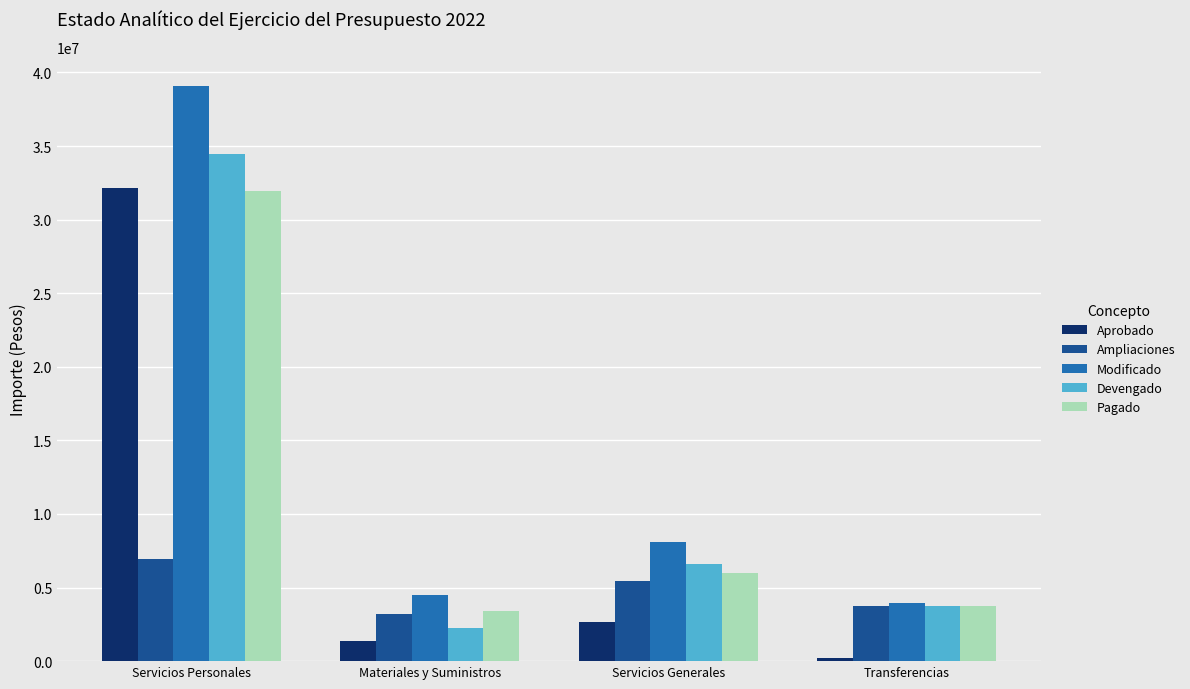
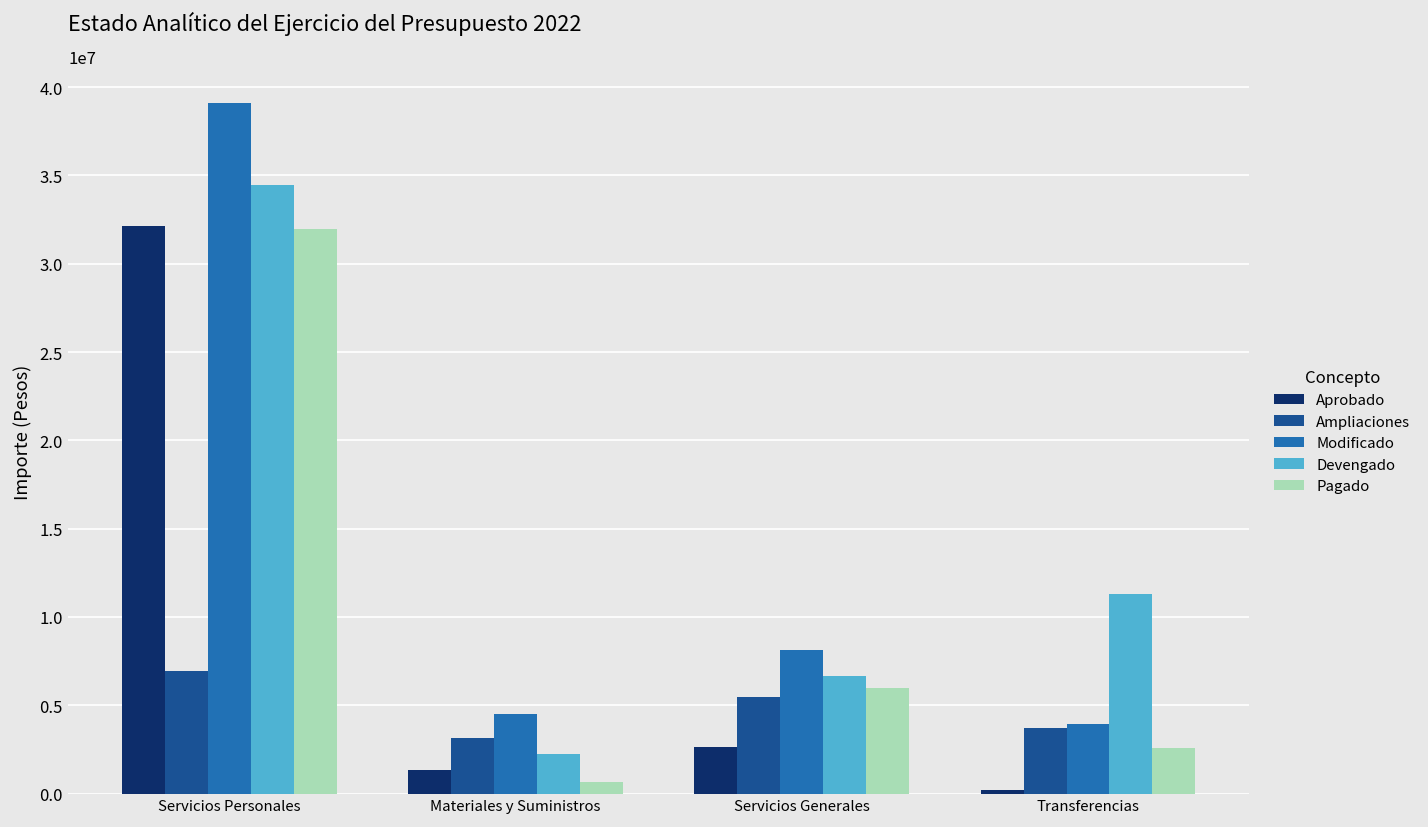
Pagado, Materiales y Suministros: 3400000 -> 700000
Devengado, Transferencias: 3700000 -> 11300000
Pagado, Transferencias: 3700000 -> 2600000
